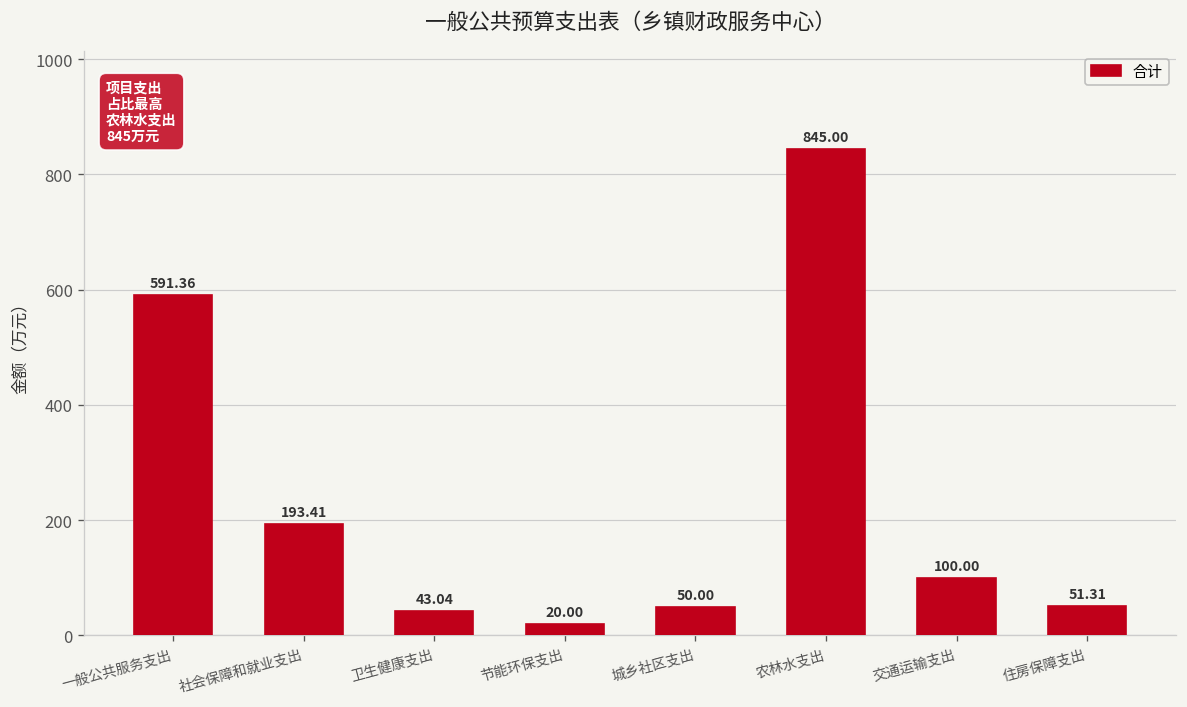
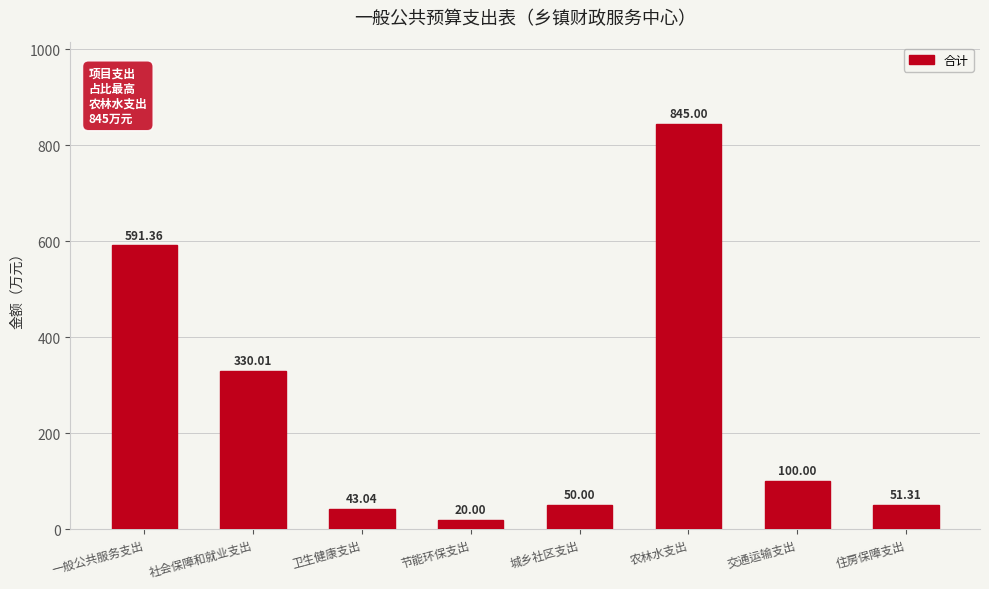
社会保障和就业支出: 193.41 -> 330.01
